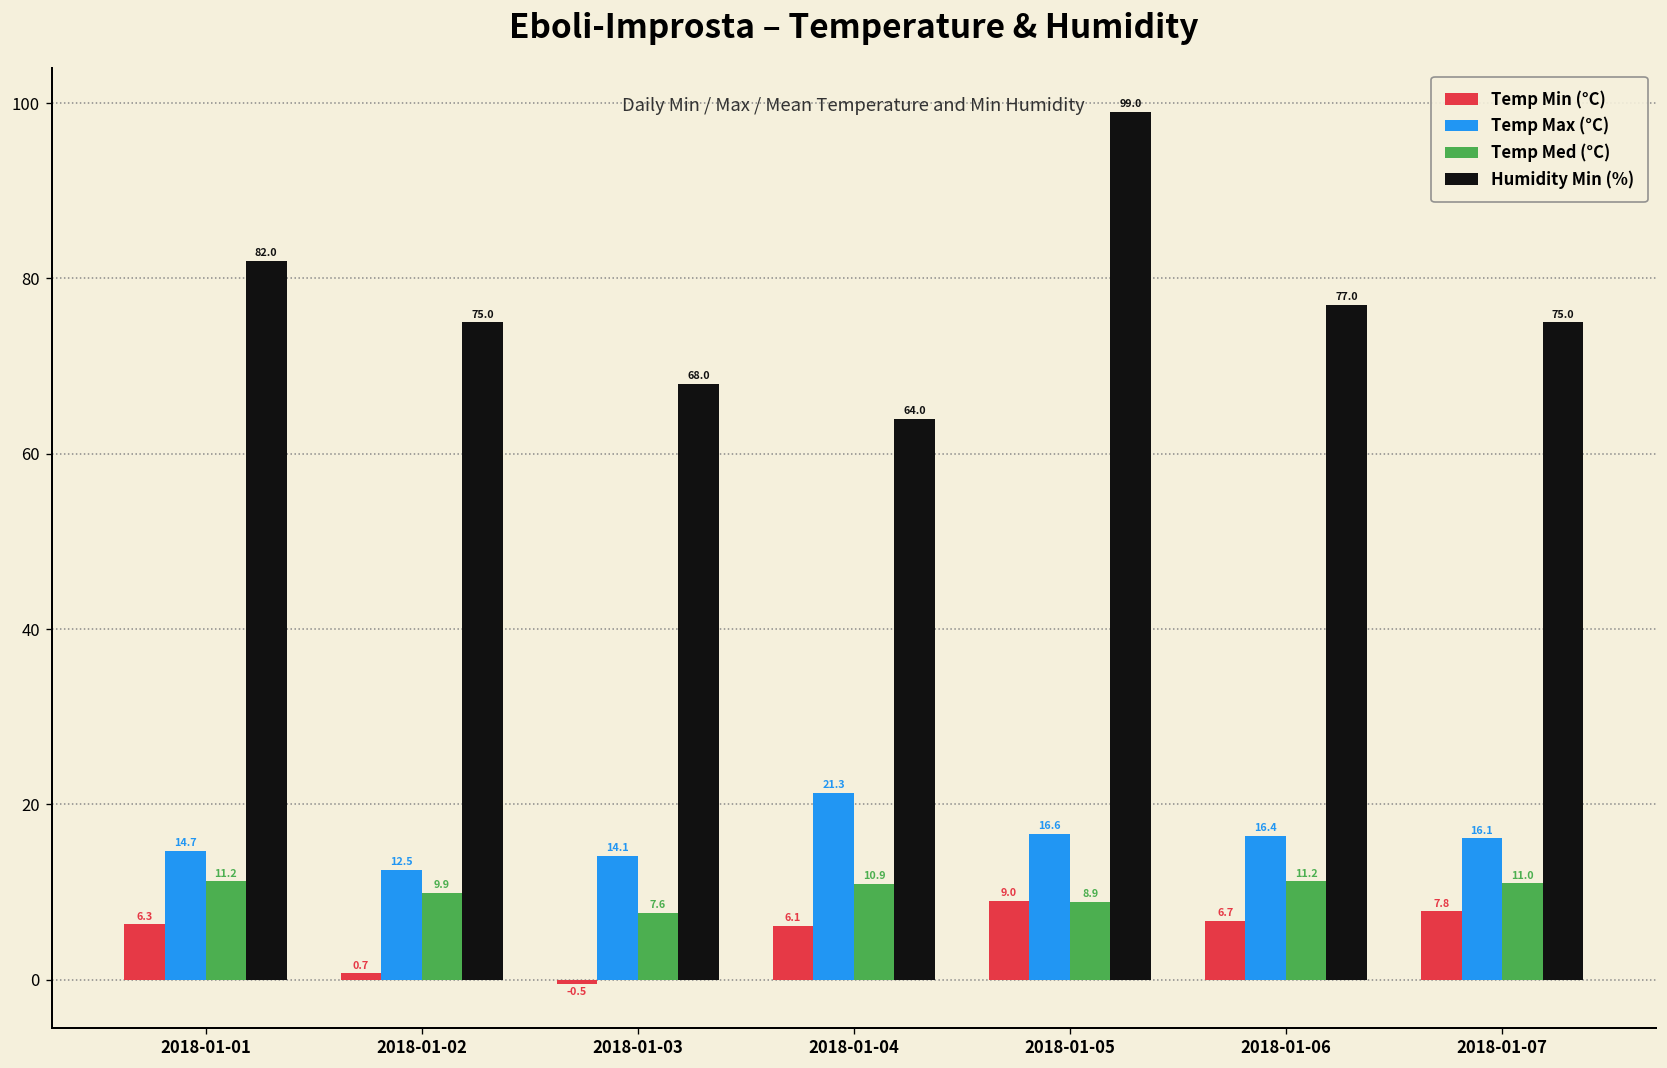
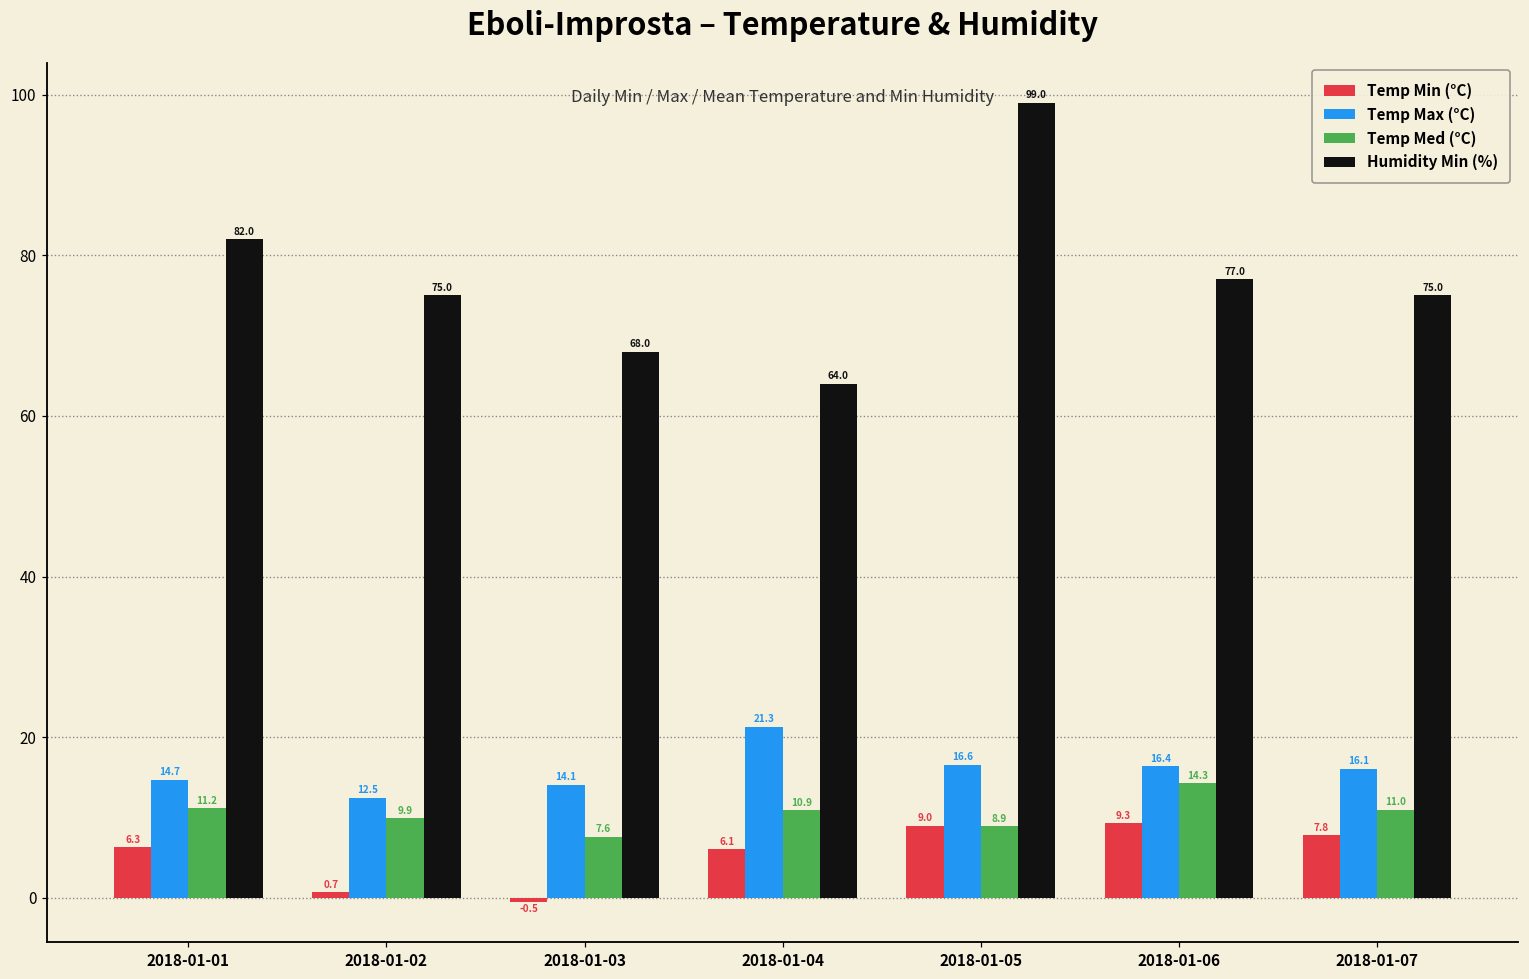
Temp Min (°C), 2018-01-06: 6.7 -> 9.3
Temp Med (°C), 2018-01-06: 11.2 -> 14.3
